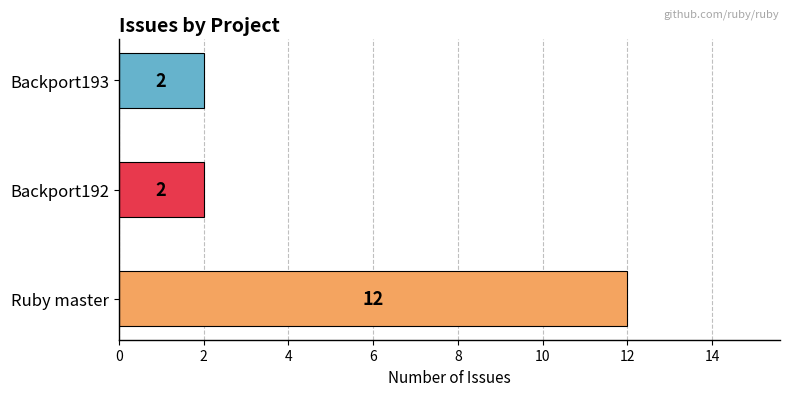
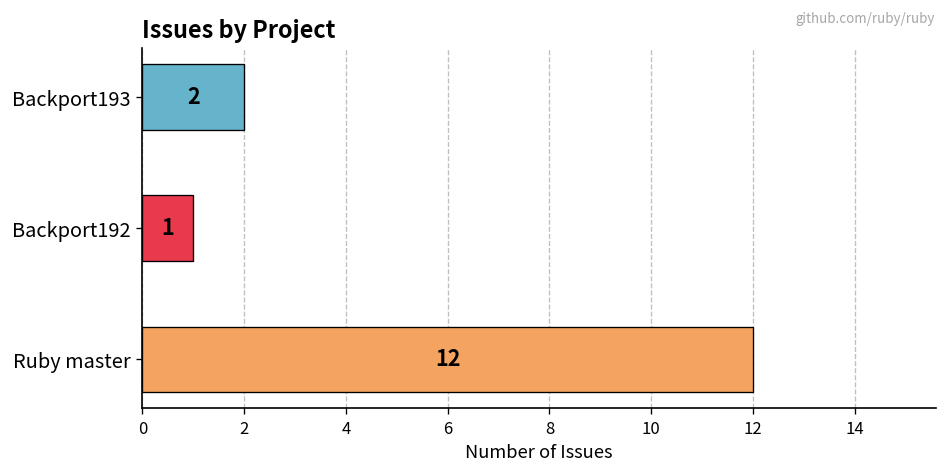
Backport192: 2 -> 1
